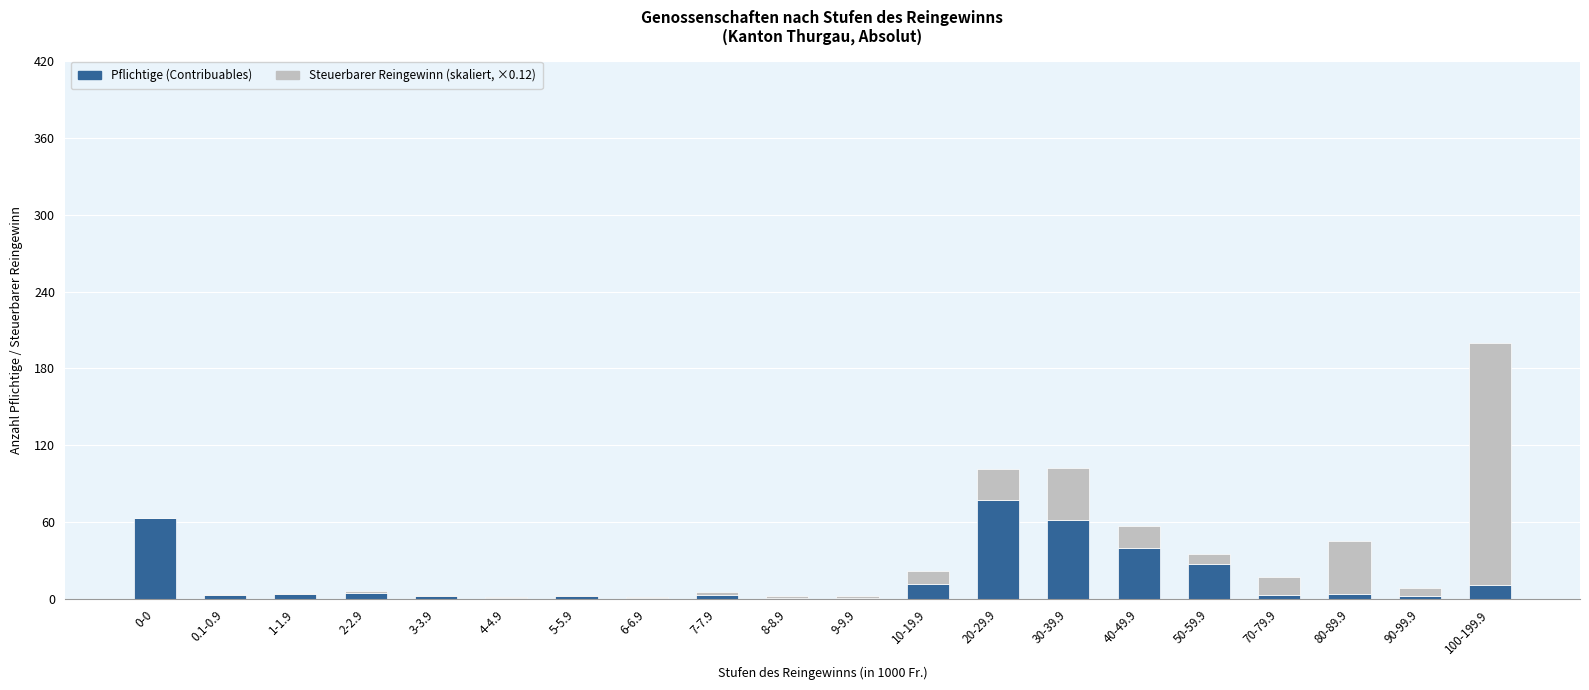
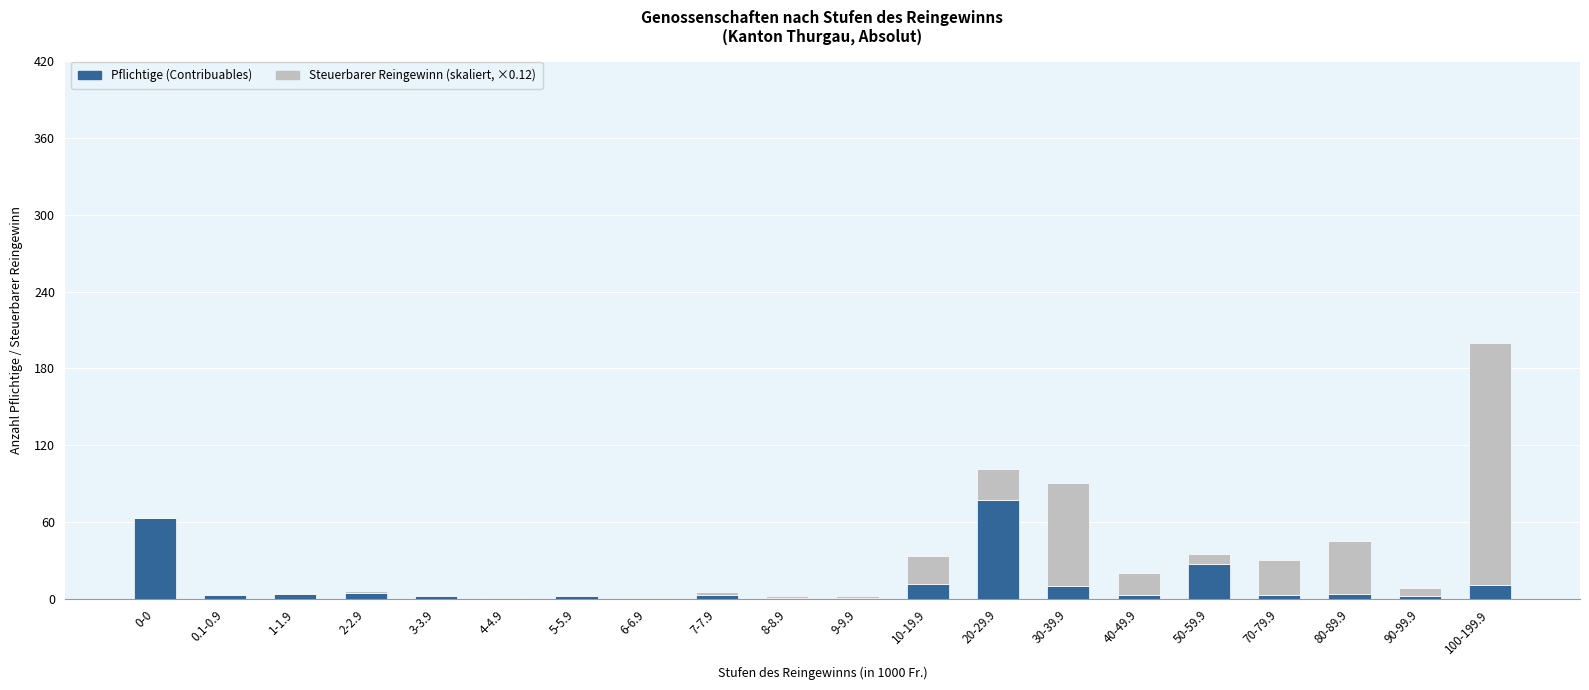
Steuerbarer Reingewinn (skaliert, ×0.12), 10-19.9: 10 -> 21
Pflichtige (Contribuables), 30-39.9: 62 -> 10
Steuerbarer Reingewinn (skaliert, ×0.12), 30-39.9: 40 -> 80
Pflichtige (Contribuables), 40-49.9: 40 -> 3
Steuerbarer Reingewinn (skaliert, ×0.12), 70-79.9: 14 -> 27
